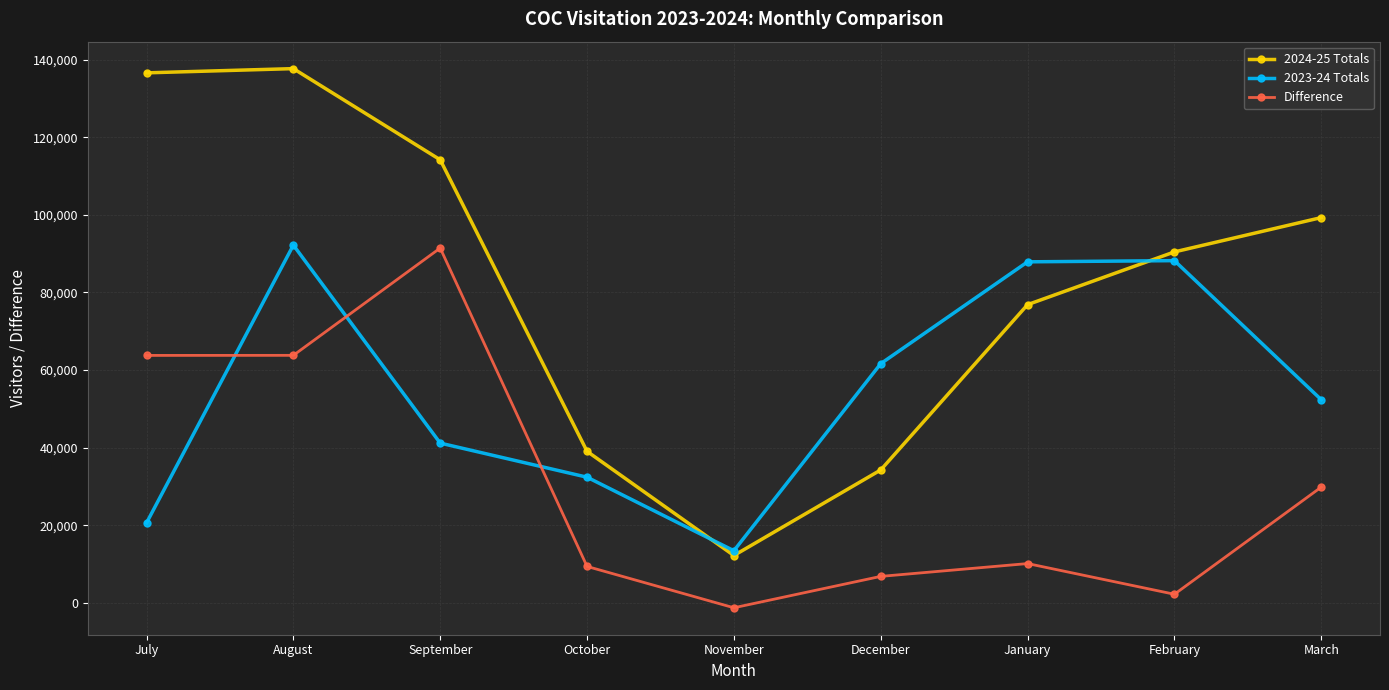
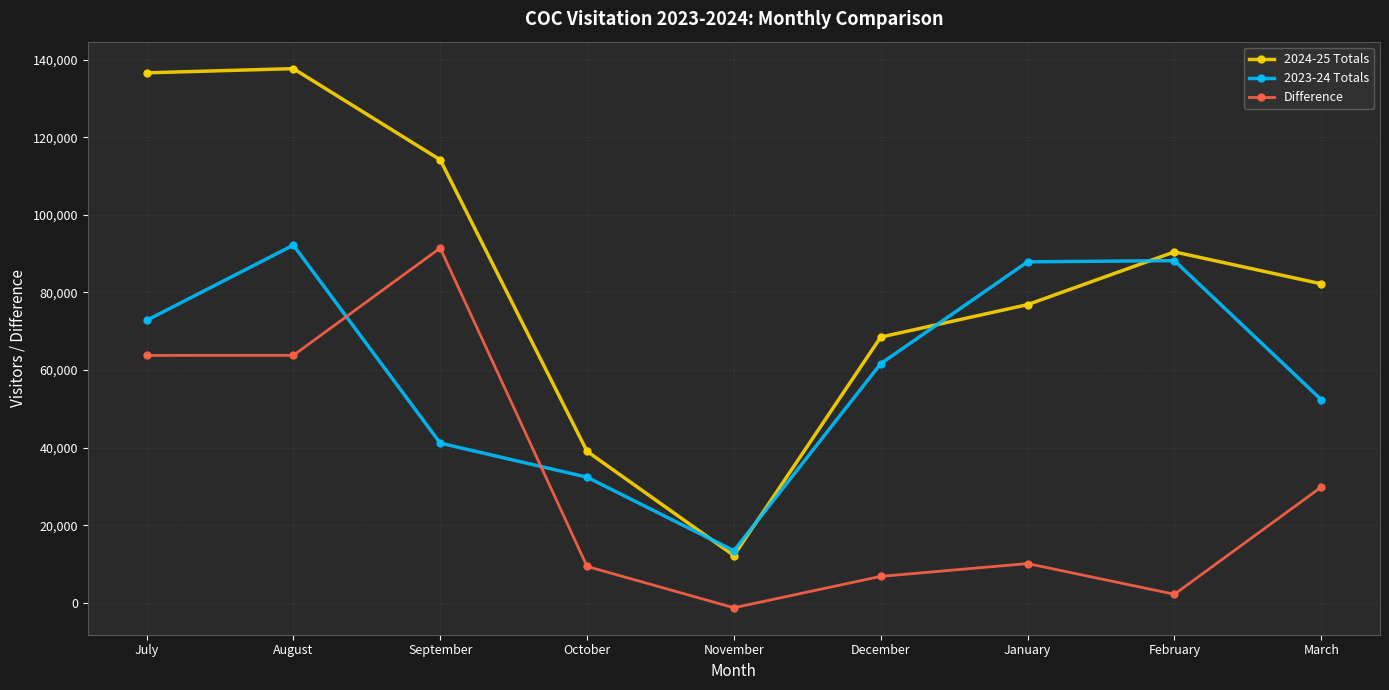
2023-24 Totals, July: 21,000 -> 73,000
2024-25 Totals, December: 34,000 -> 69,000
2024-25 Totals, March: 99,000 -> 82,000
